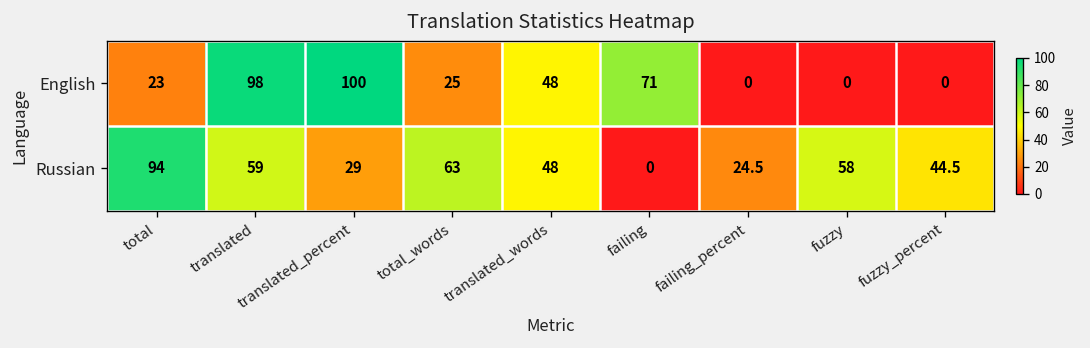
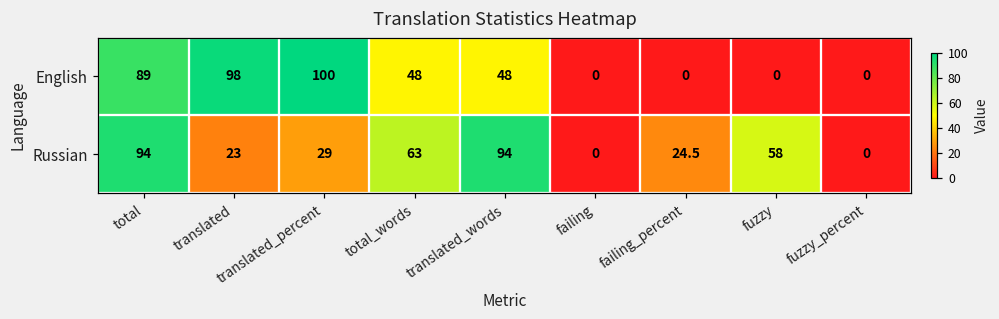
English, total: 23 -> 89
English, total_words: 25 -> 48
English, failing: 71 -> 0
Russian, translated: 59 -> 23
Russian, translated_words: 48 -> 94
Russian, fuzzy_percent: 44.5 -> 0
